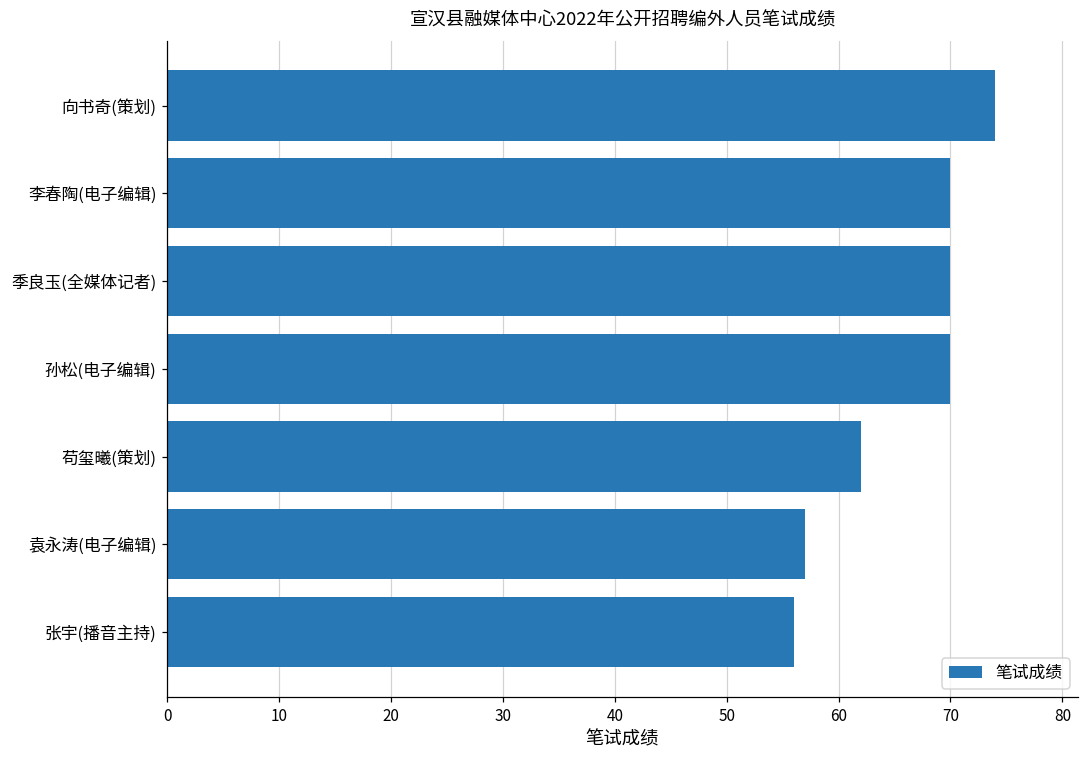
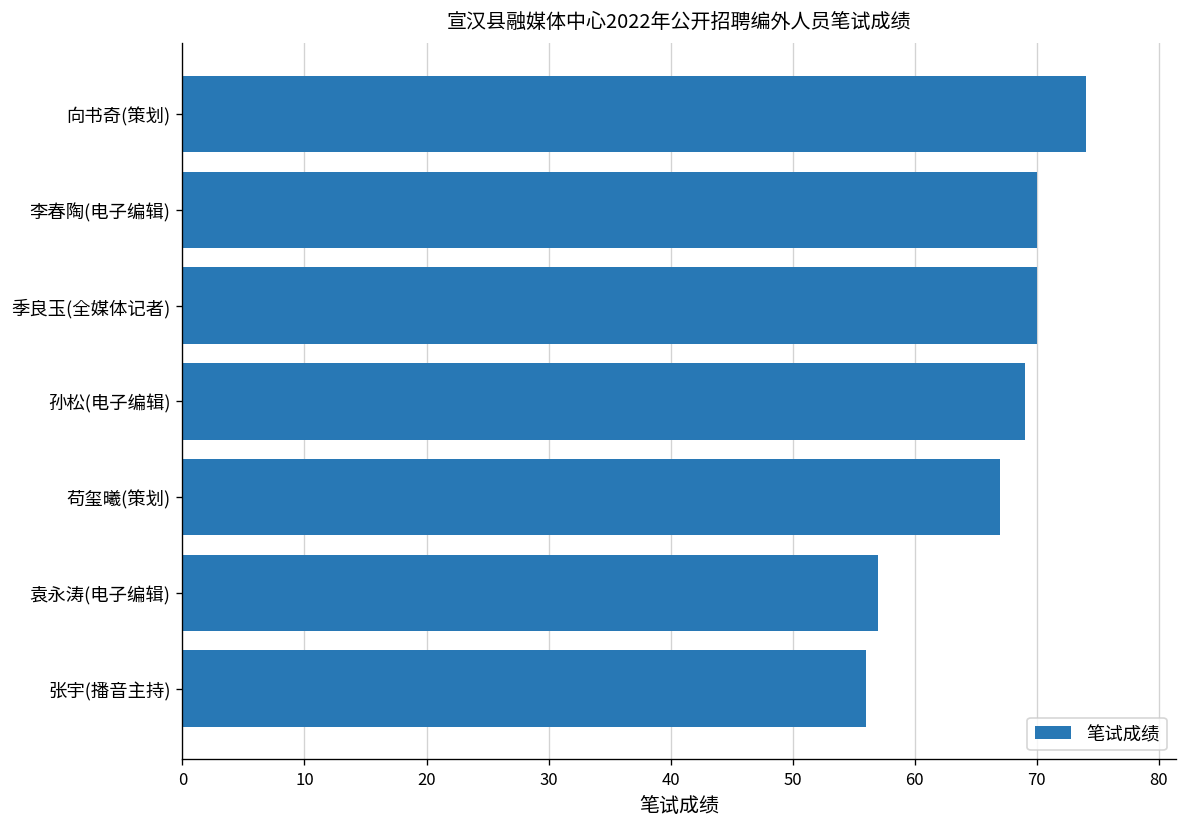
孙松(电子编辑): 70 -> 69
苟玺曦(策划): 62 -> 67
